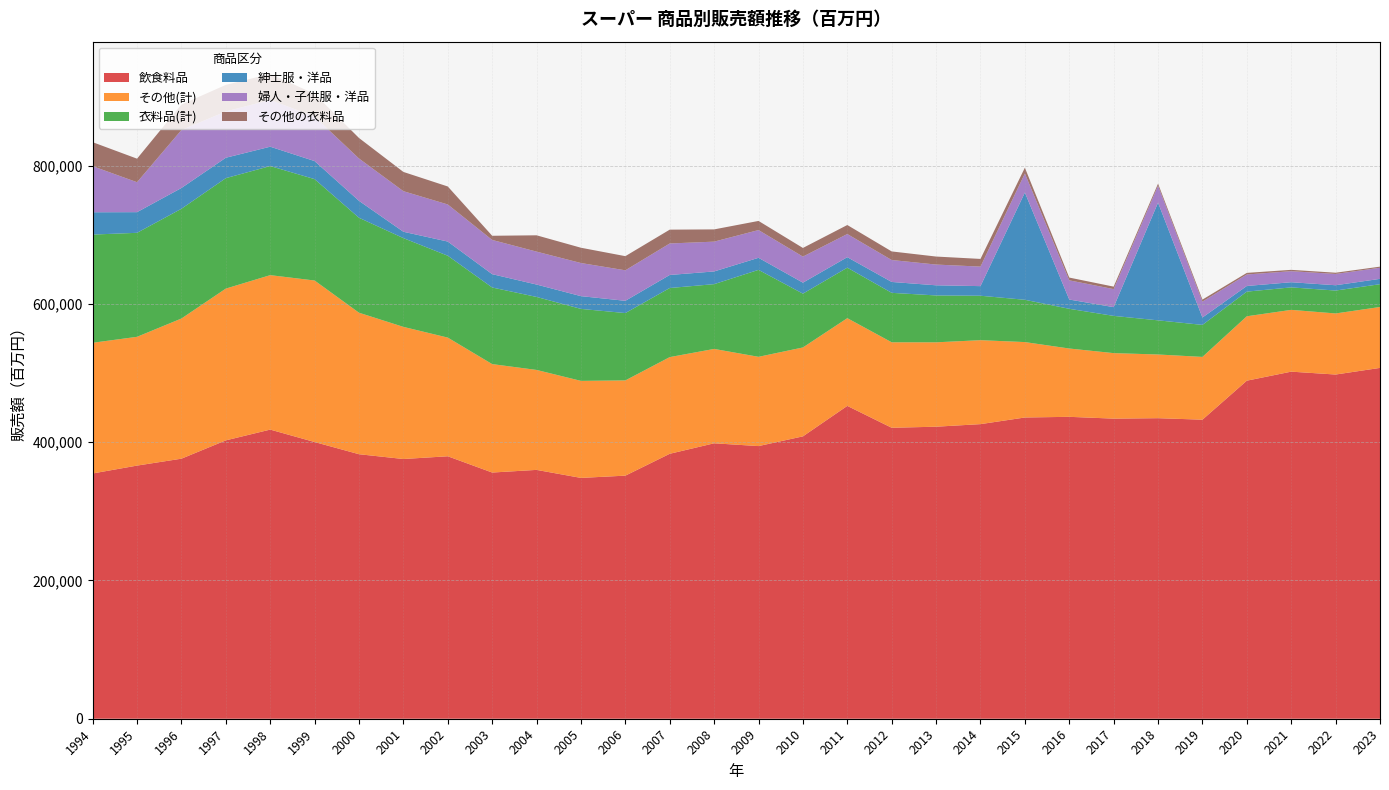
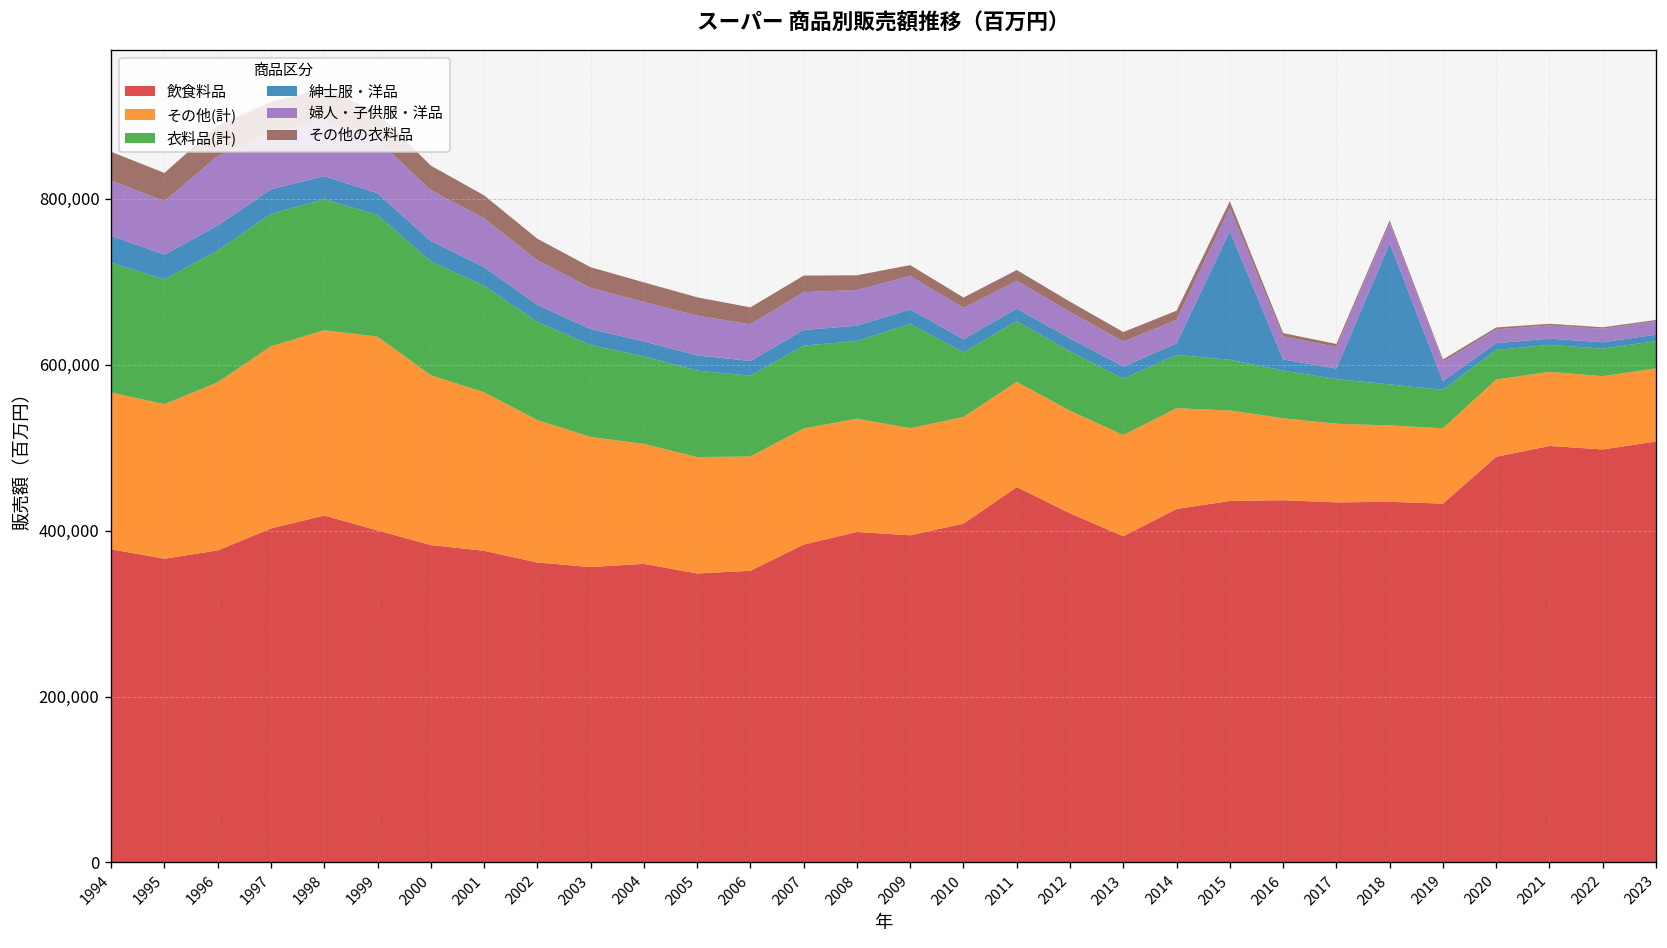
飲食料品, 1994: 350,000 -> 380,000
婦人・子供服・洋品, 1995: 40,000 -> 60,000
紳士服・洋品, 2001: 10,000 -> 20,000
飲食料品, 2002: 380,000 -> 360,000
その他の衣料品, 2003: 10,000 -> 20,000
飲食料品, 2013: 420,000 -> 390,000
